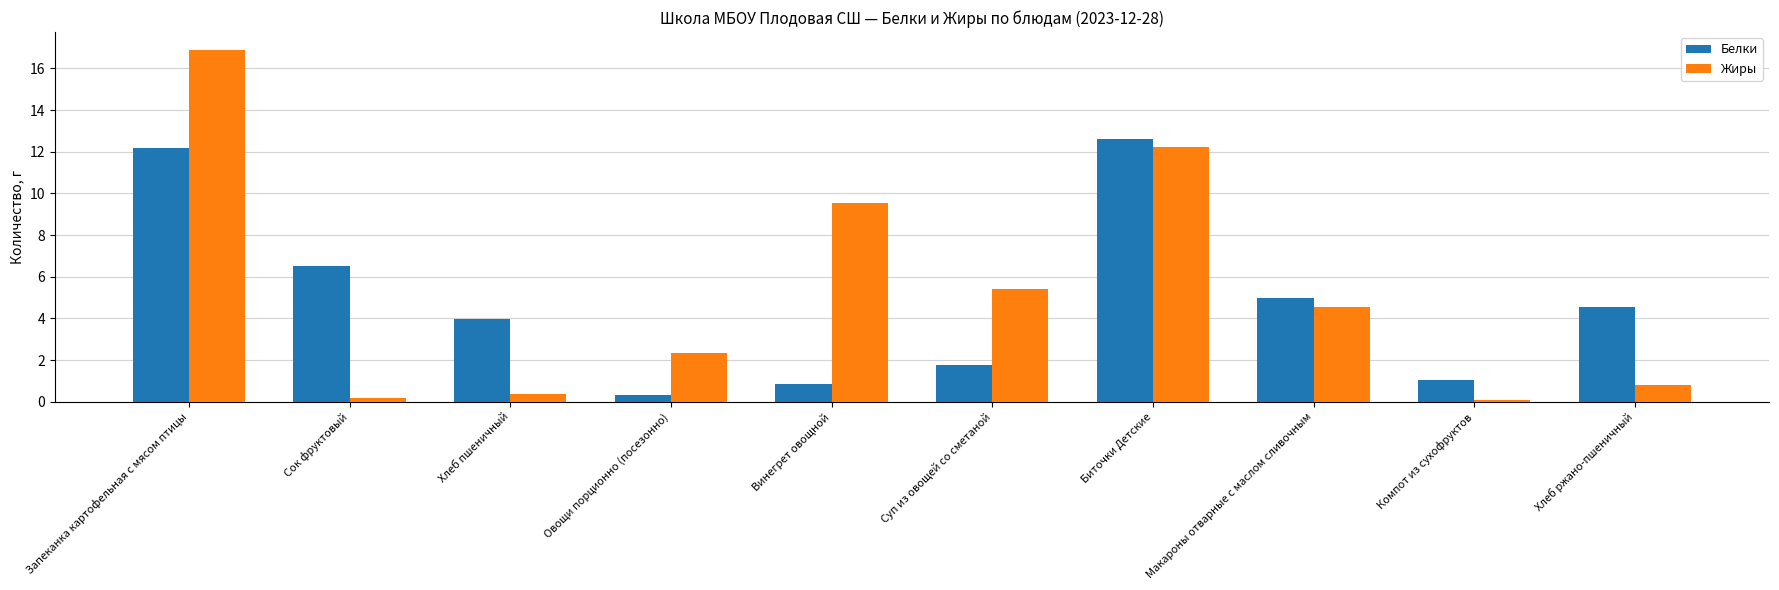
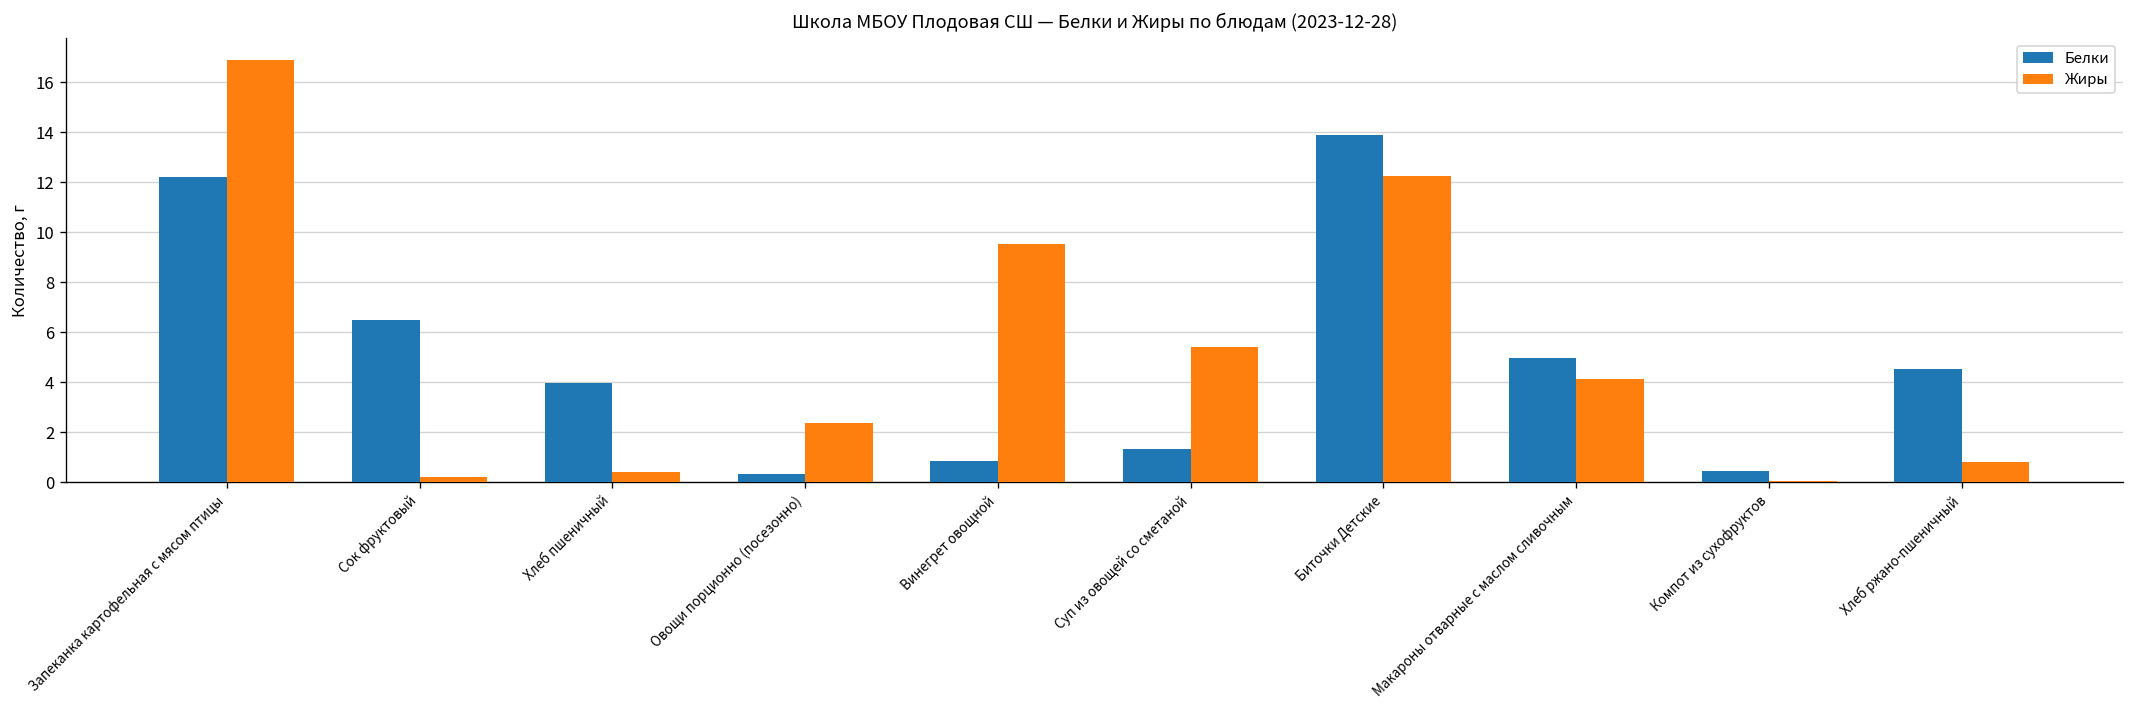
Белки, Суп из овощей со сметаной: 1.7 -> 1.3
Белки, Биточки Детские: 12.6 -> 13.9
Жиры, Макароны отварные с маслом сливочным: 4.6 -> 4.1
Белки, Компот из сухофруктов: 1.0 -> 0.5
